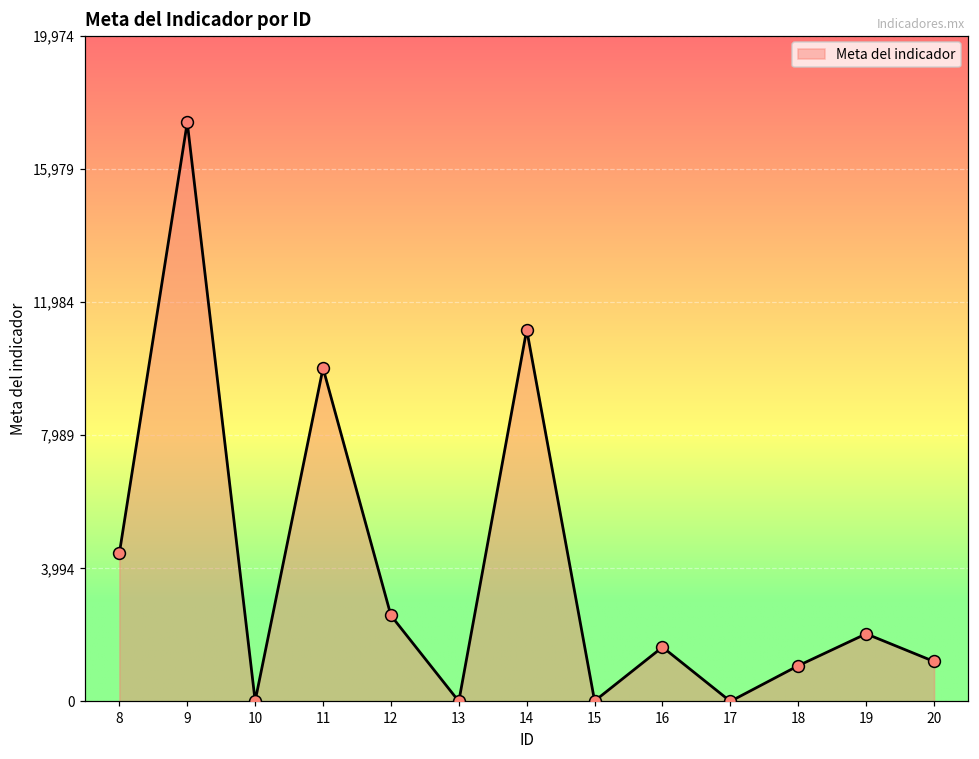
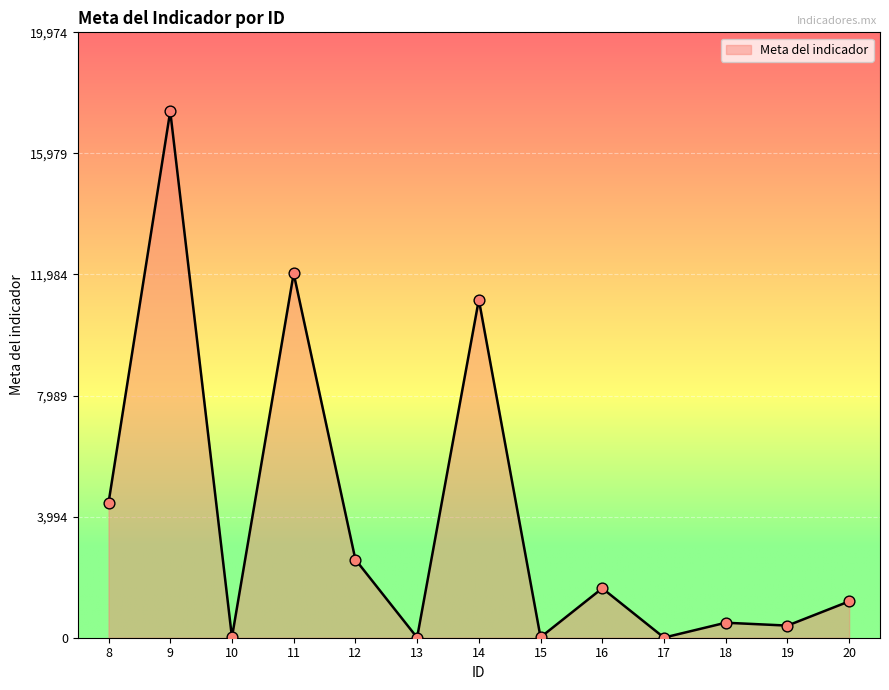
11: 10,000 -> 12,000
18: 1,100 -> 500
19: 2,000 -> 400
